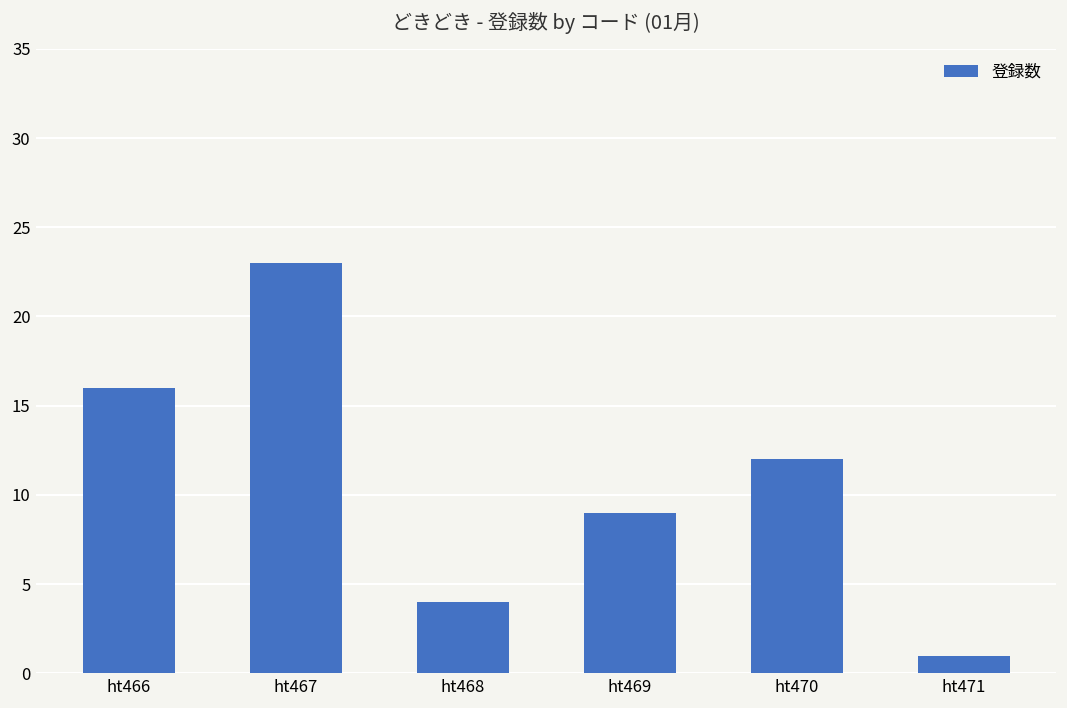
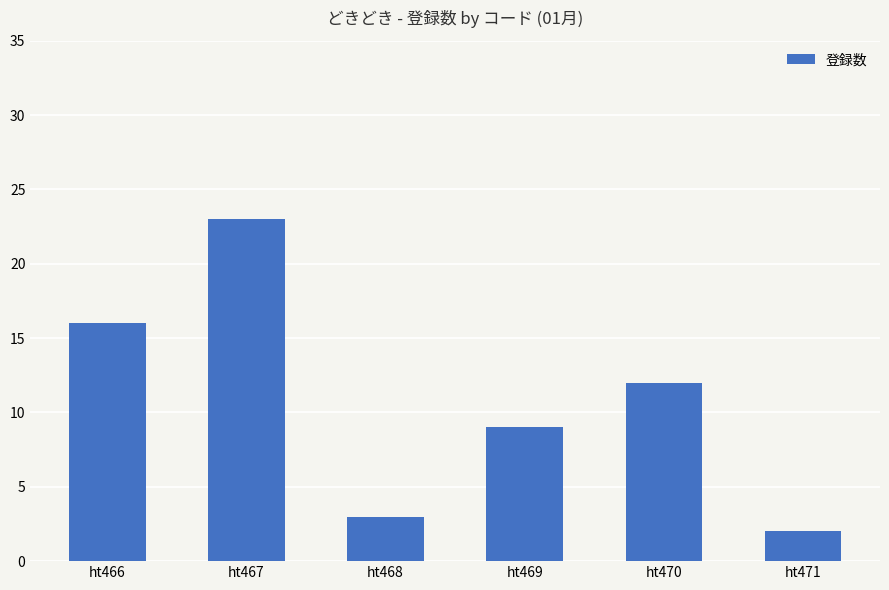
ht468: 4 -> 3
ht471: 1 -> 2
